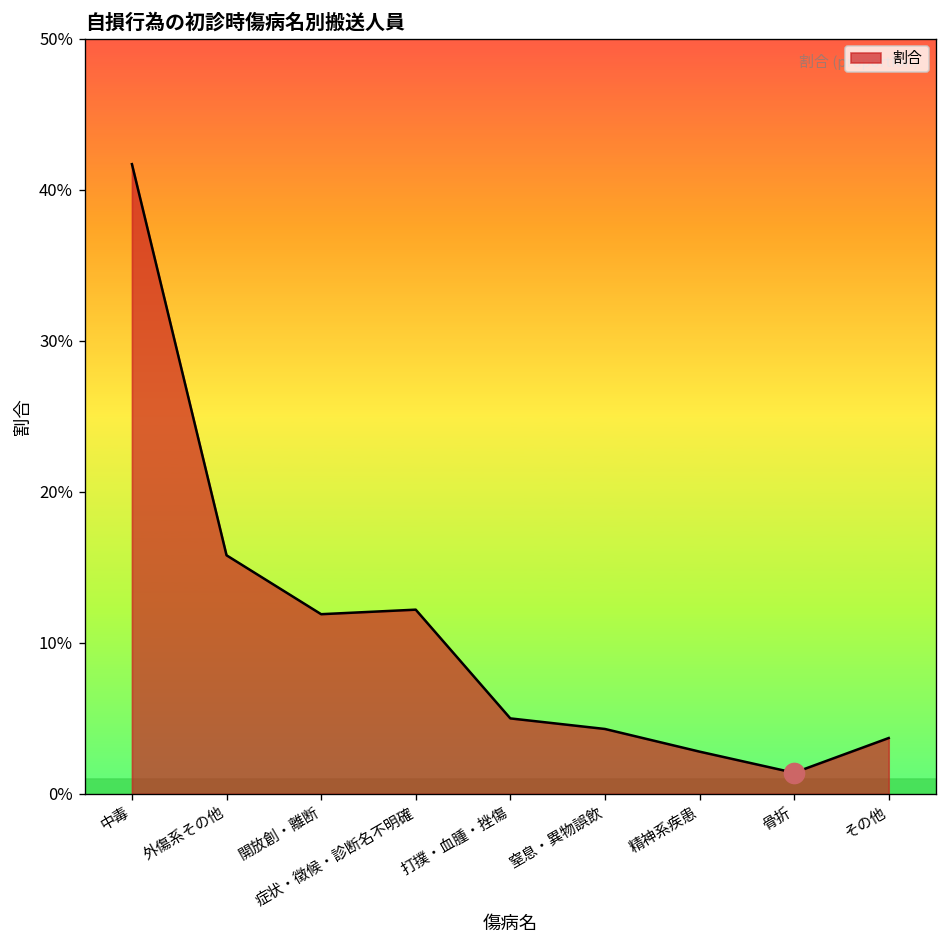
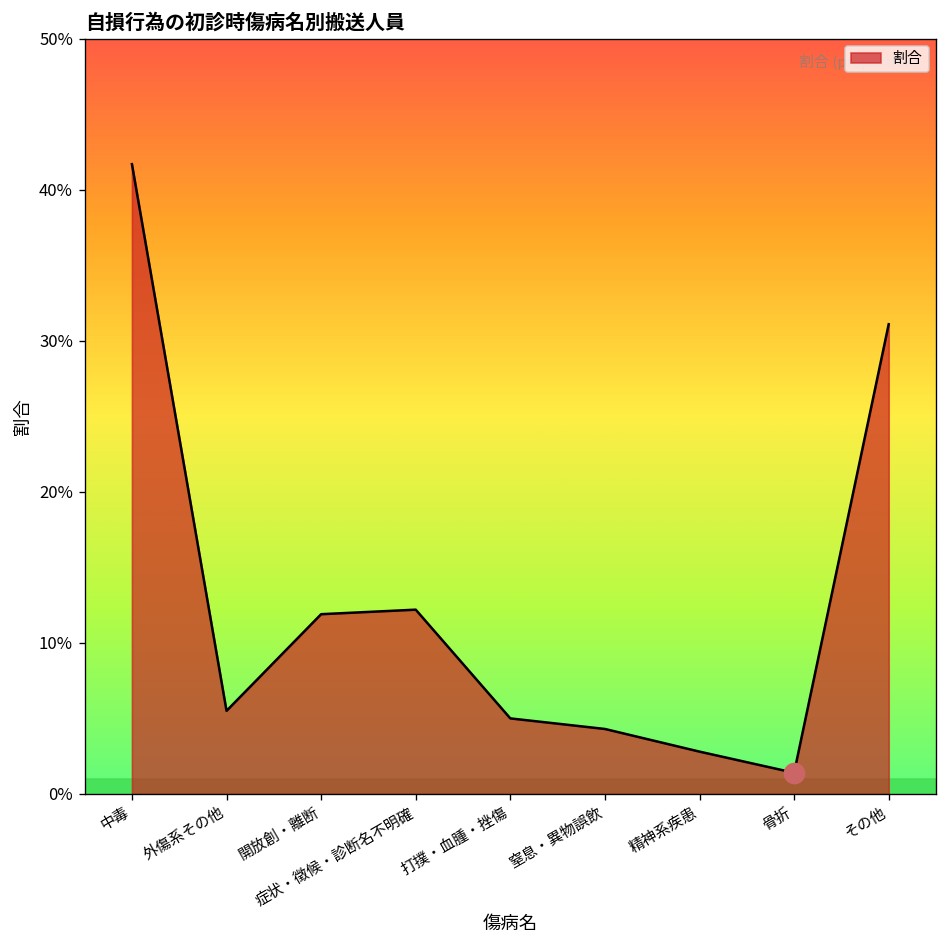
割合, 外傷系その他: 15.8% -> 5.5%
割合, その他: 3.7% -> 31.1%
